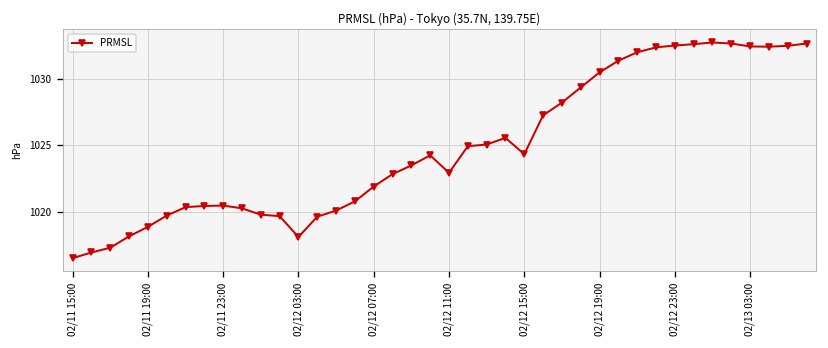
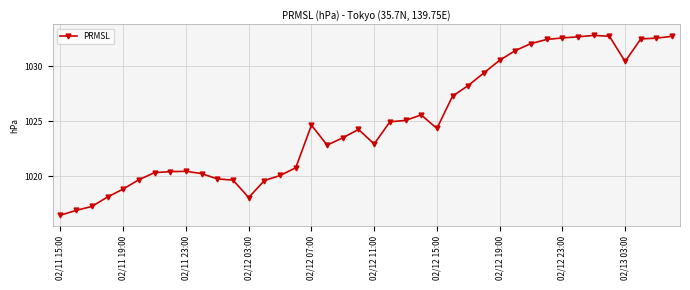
02/12 07:00: 1021.9 -> 1024.6
02/13 03:00: 1032.5 -> 1030.4
